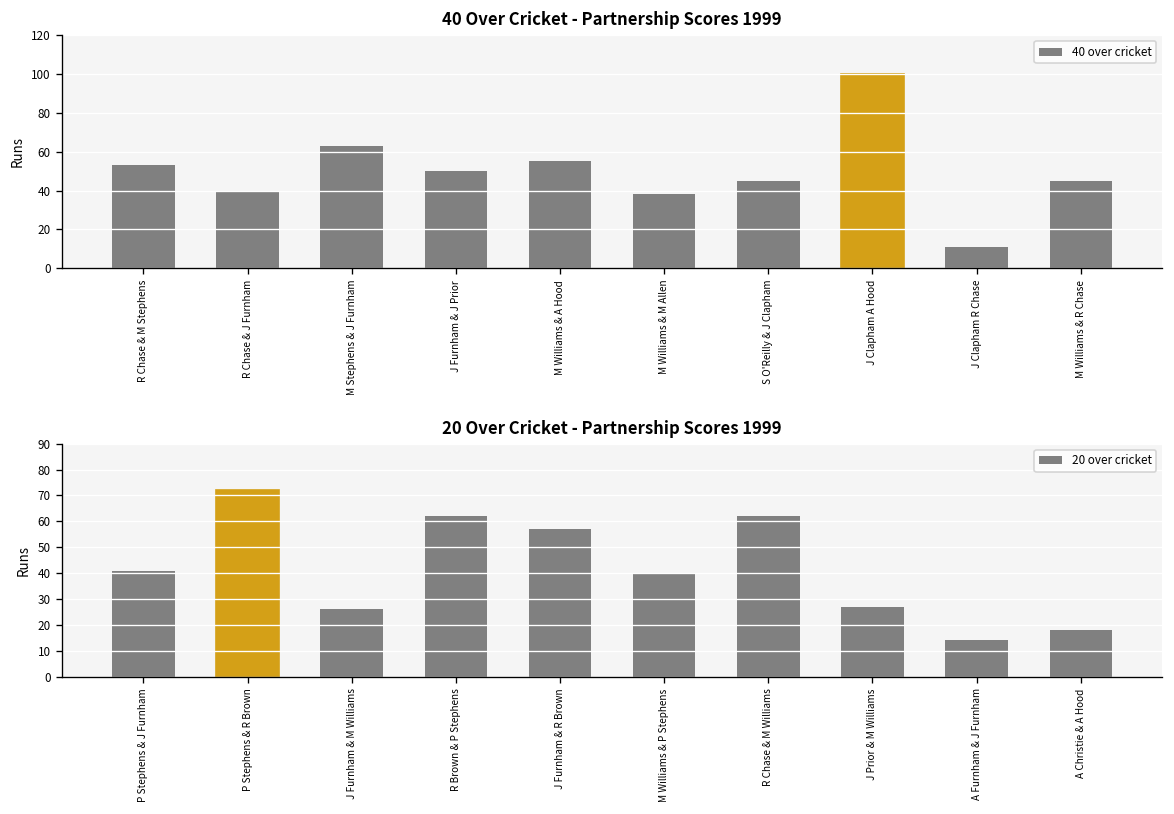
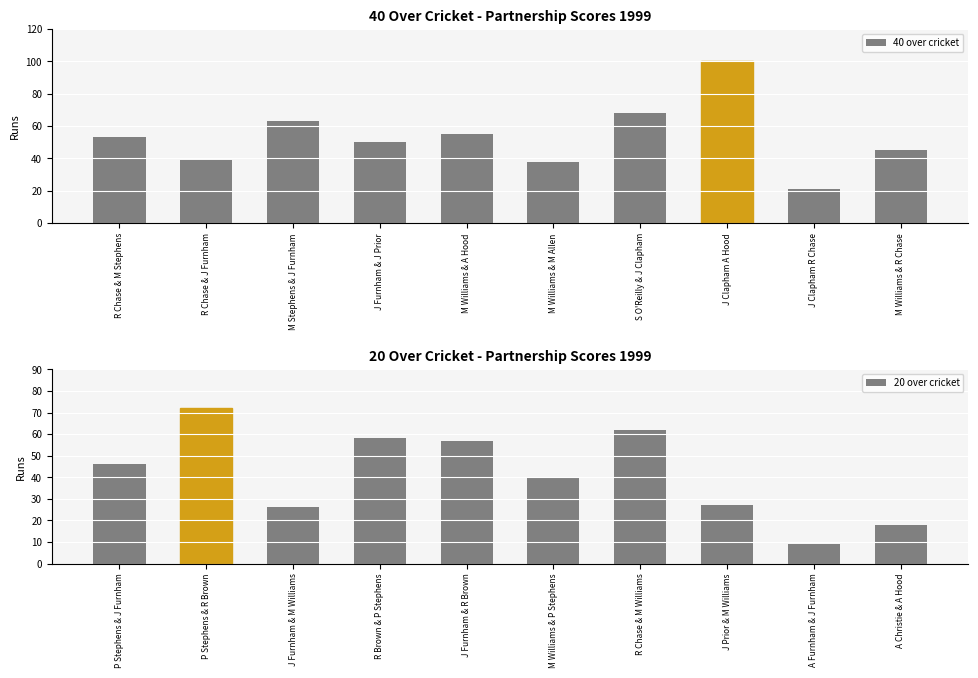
40 Over Cricket - Partnership Scores 1999, S O'Reilly & J Clapham: 45 -> 68
40 Over Cricket - Partnership Scores 1999, J Clapham R Chase: 11 -> 21
20 Over Cricket - Partnership Scores 1999, P Stephens & J Furnham: 41 -> 46
20 Over Cricket - Partnership Scores 1999, R Brown & P Stephens: 62 -> 58
20 Over Cricket - Partnership Scores 1999, A Furnham & J Furnham: 14 -> 9
